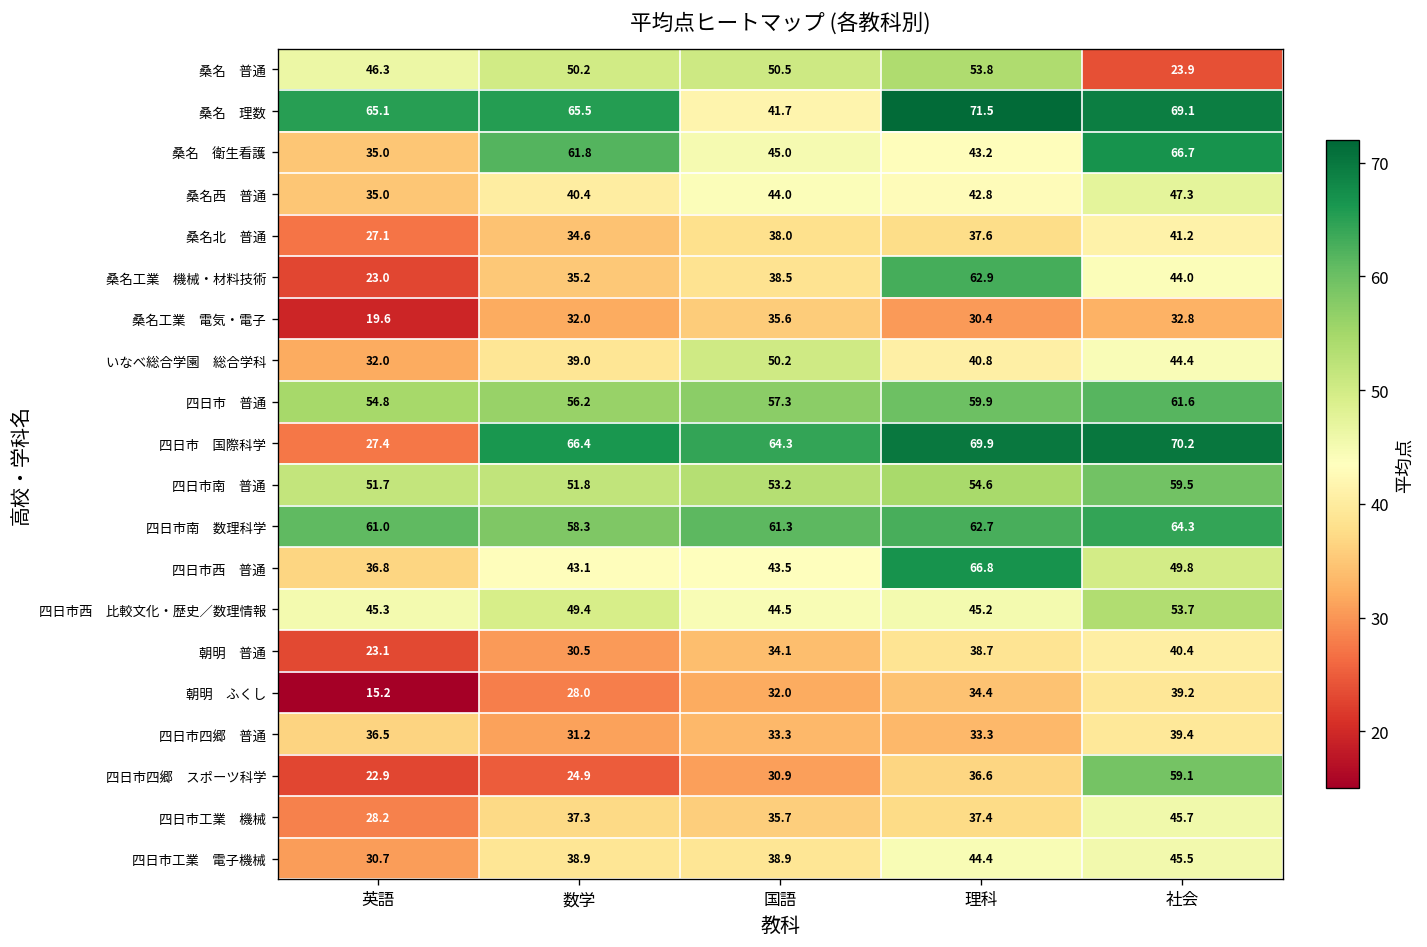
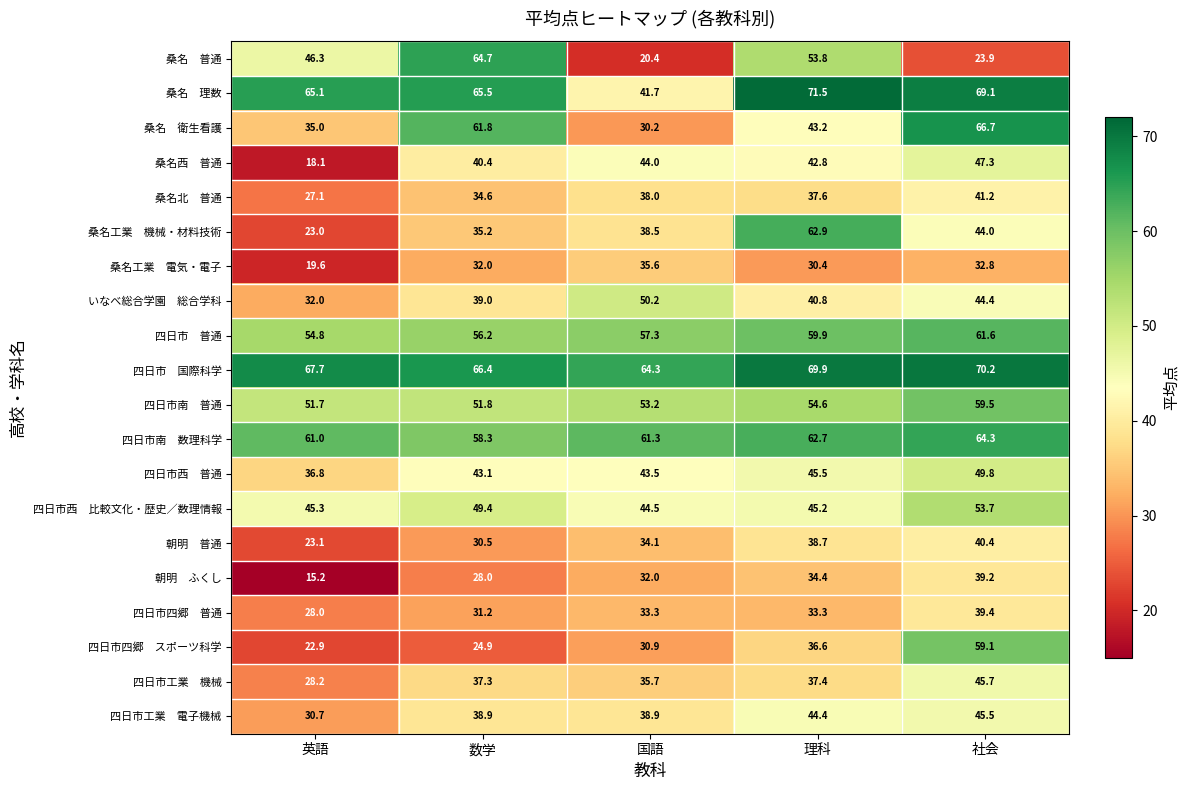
桑名 普通, 数学: 50.2 -> 64.7
桑名 普通, 国語: 50.5 -> 20.4
桑名 衛生看護, 国語: 45.0 -> 30.2
桑名西 普通, 英語: 35.0 -> 18.1
四日市 国際科学, 英語: 27.4 -> 67.7
四日市西 普通, 理科: 66.8 -> 45.5
四日市四郷 普通, 英語: 36.5 -> 28.0
